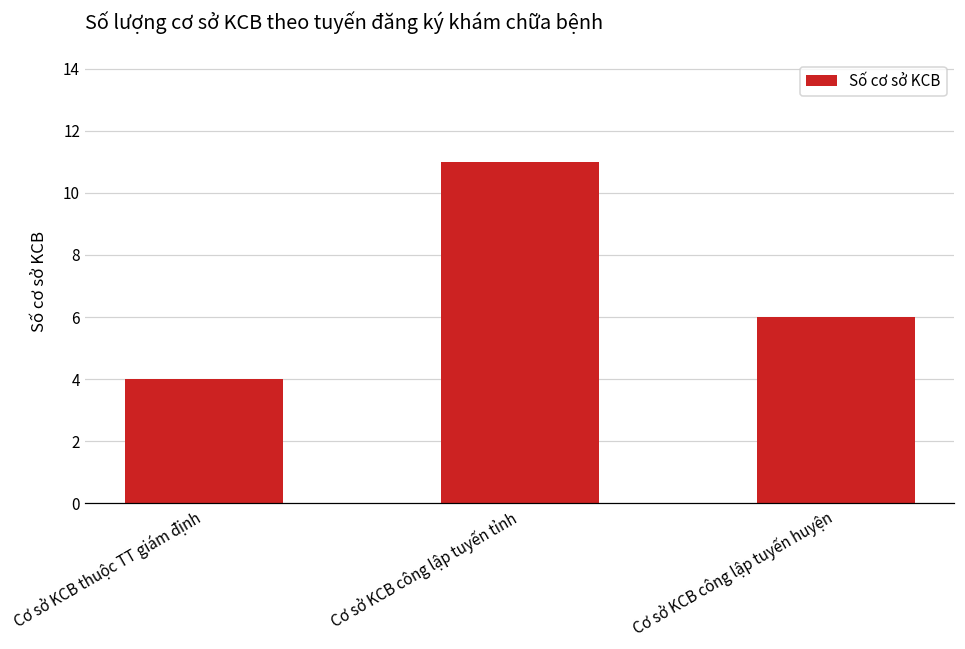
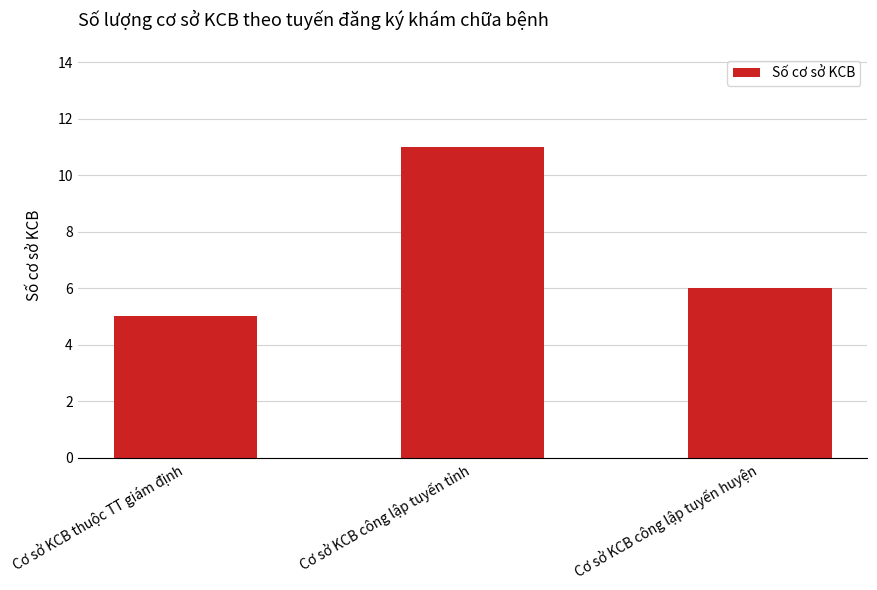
Cơ sở KCB thuộc TT giám định: 4 -> 5
